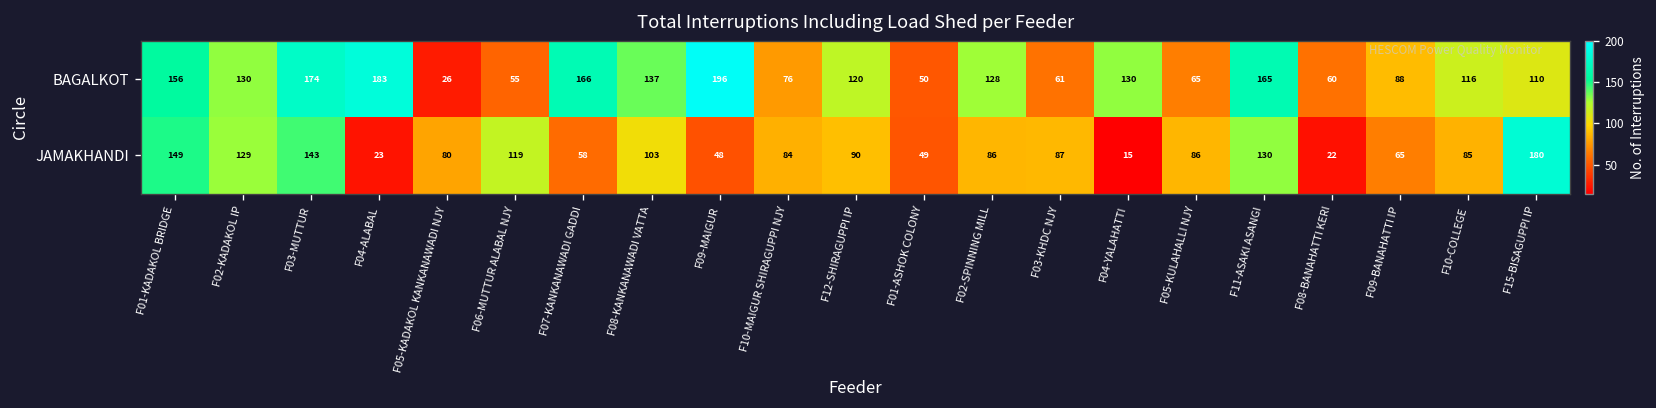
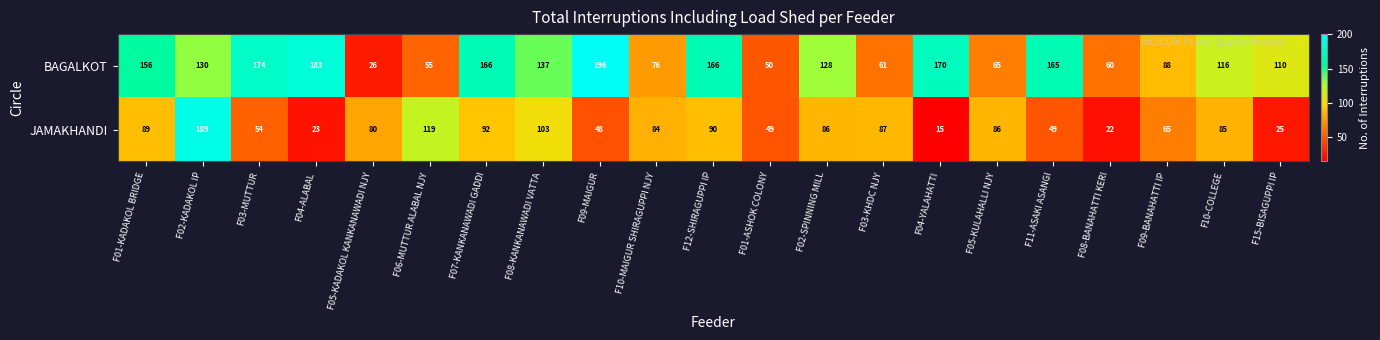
BAGALKOT, F12-SHIRAGUPPI IP: 120 -> 166
BAGALKOT, F04-YALAHATTI: 130 -> 170
JAMAKHANDI, F01-KADAKOL BRIDGE: 149 -> 89
JAMAKHANDI, F02-KADAKOL IP: 129 -> 189
JAMAKHANDI, F03-MUTTUR: 143 -> 54
JAMAKHANDI, F07-KANKANAWADI GADDI: 58 -> 92
JAMAKHANDI, F11-ASAKI ASANGI: 130 -> 49
JAMAKHANDI, F15-BISAGUPPI IP: 180 -> 25
